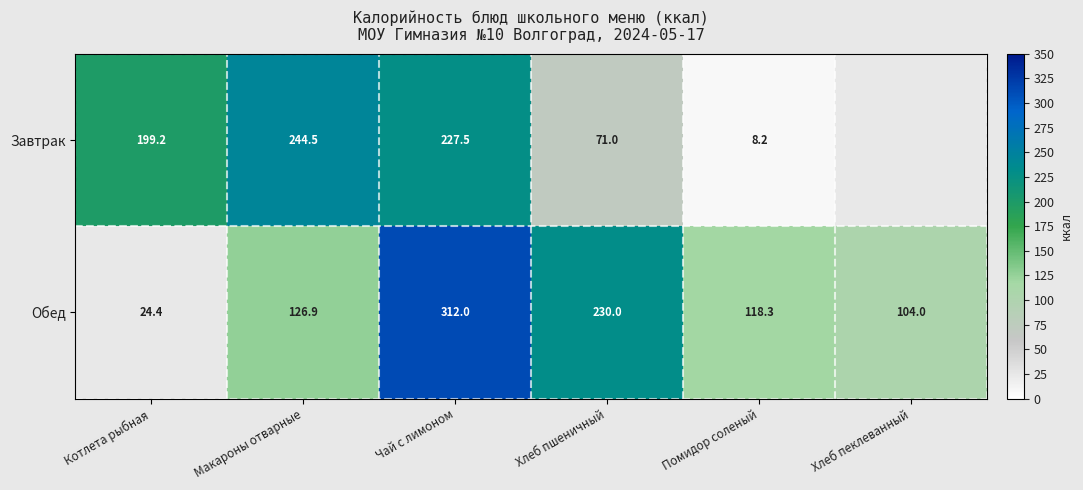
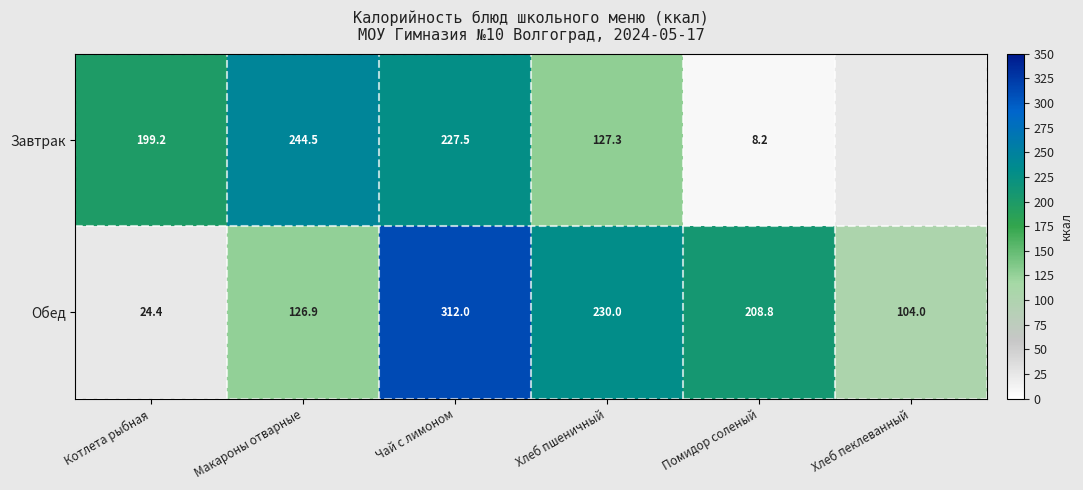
Завтрак, Хлеб пшеничный: 71.0 -> 127.3
Обед, Помидор соленый: 118.3 -> 208.8
